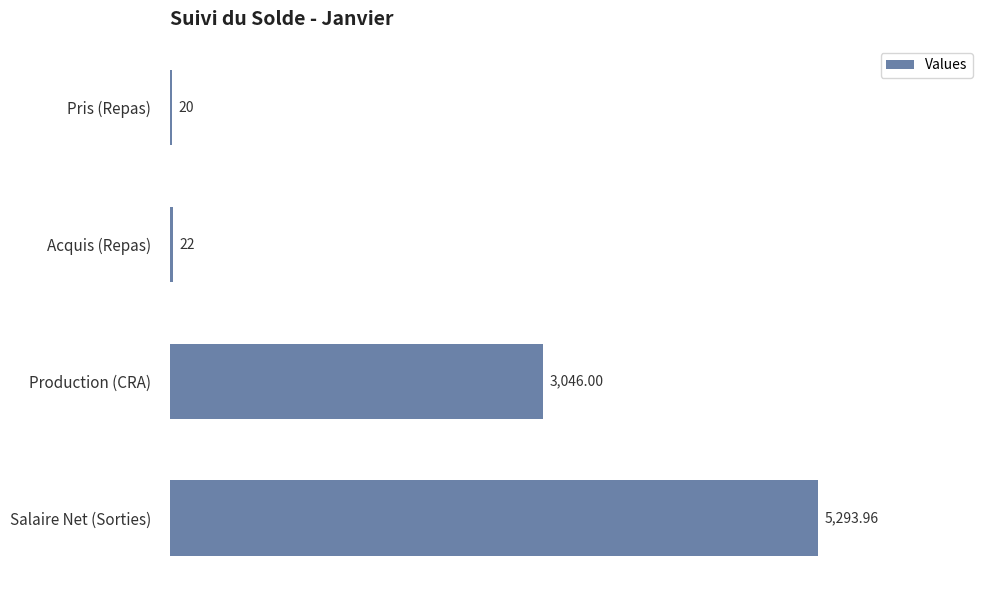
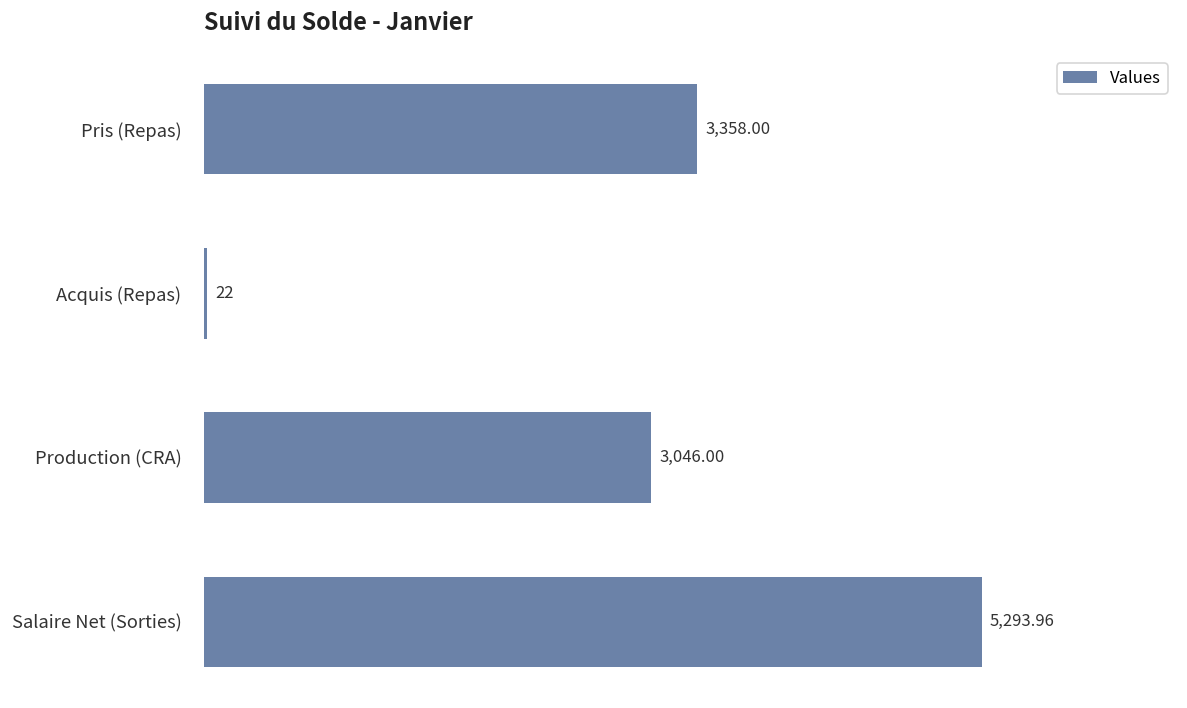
Pris (Repas): 20 -> 3,358.00
